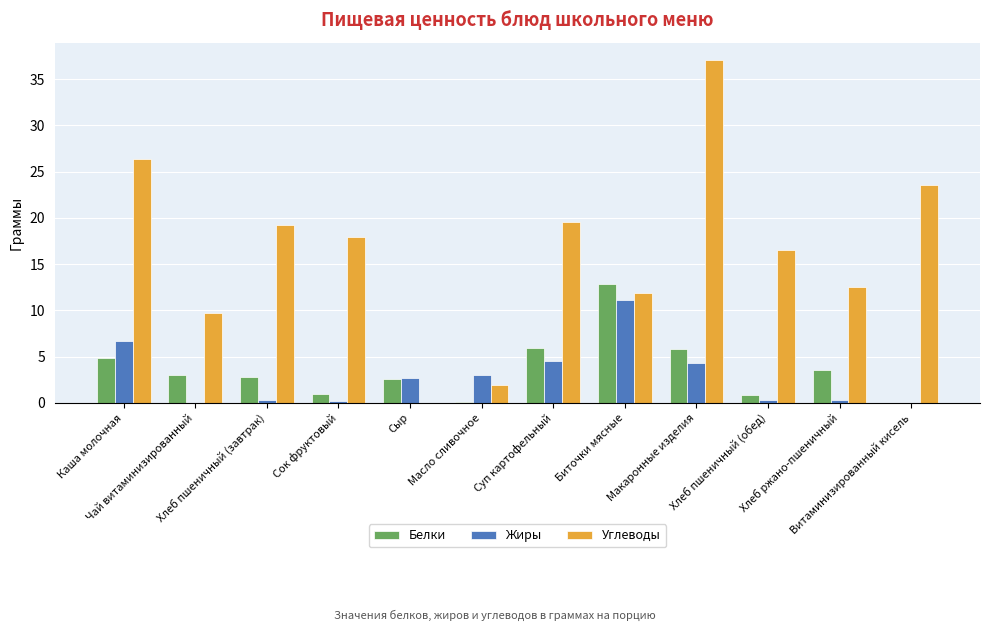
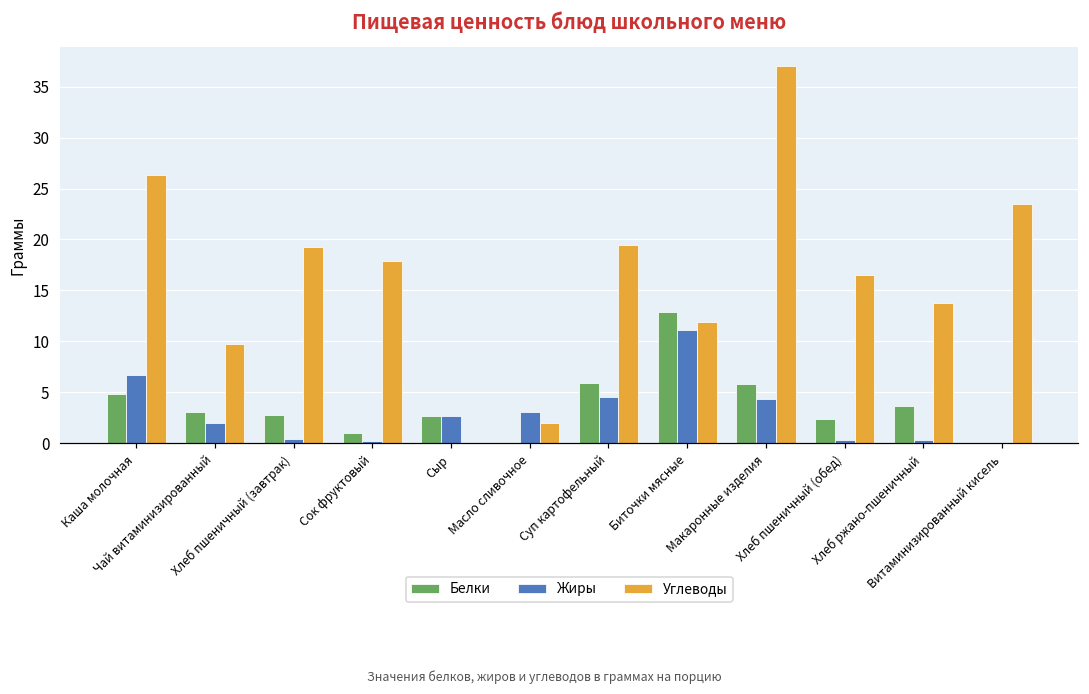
Жиры, Чай витаминизированный: 0 -> 2
Белки, Хлеб пшеничный (обед): 1 -> 2
Углеводы, Хлеб ржано-пшеничный: 13 -> 14
